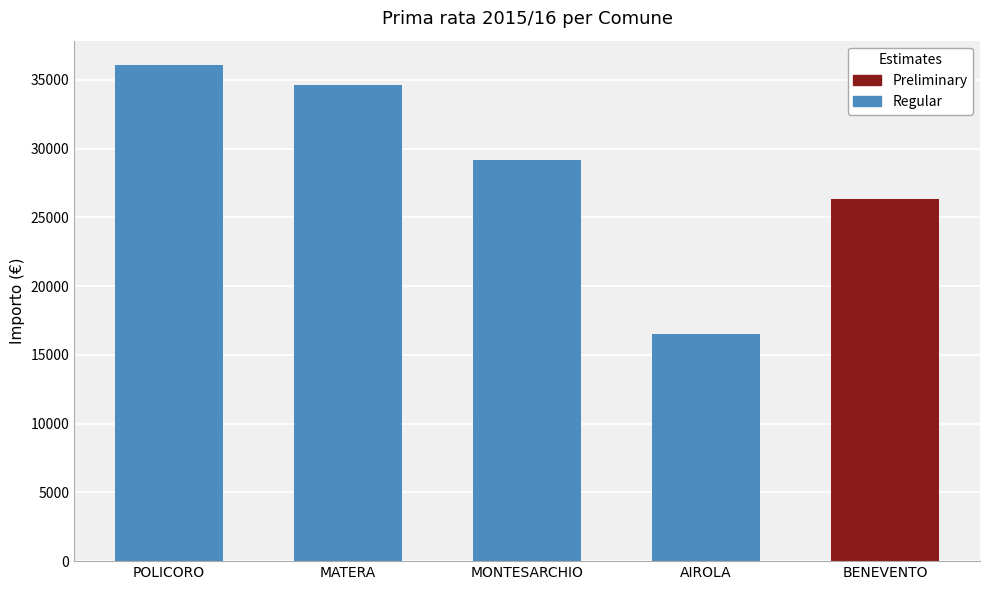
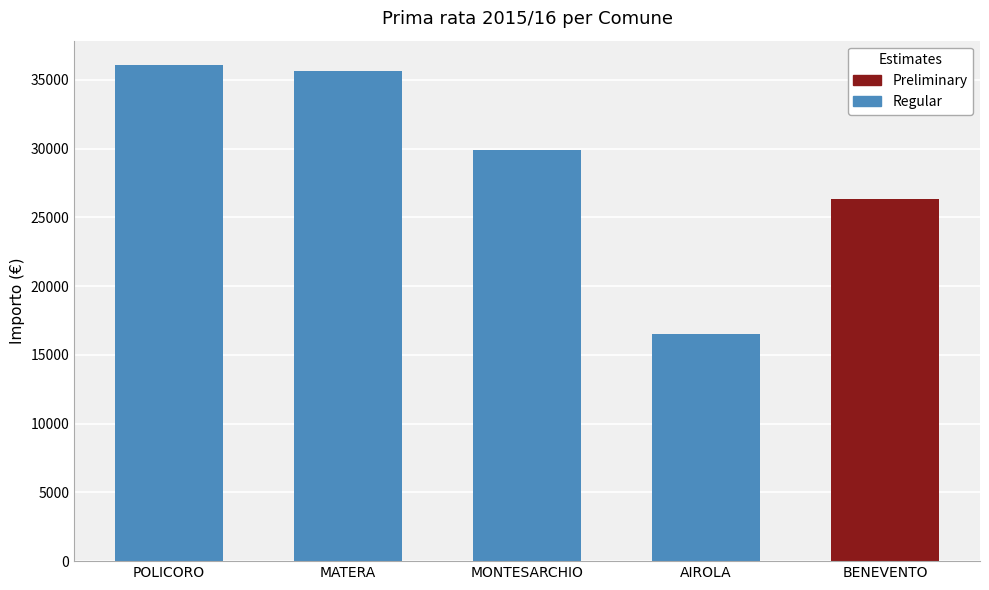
MATERA: 34700 -> 35700
MONTESARCHIO: 29200 -> 29900
